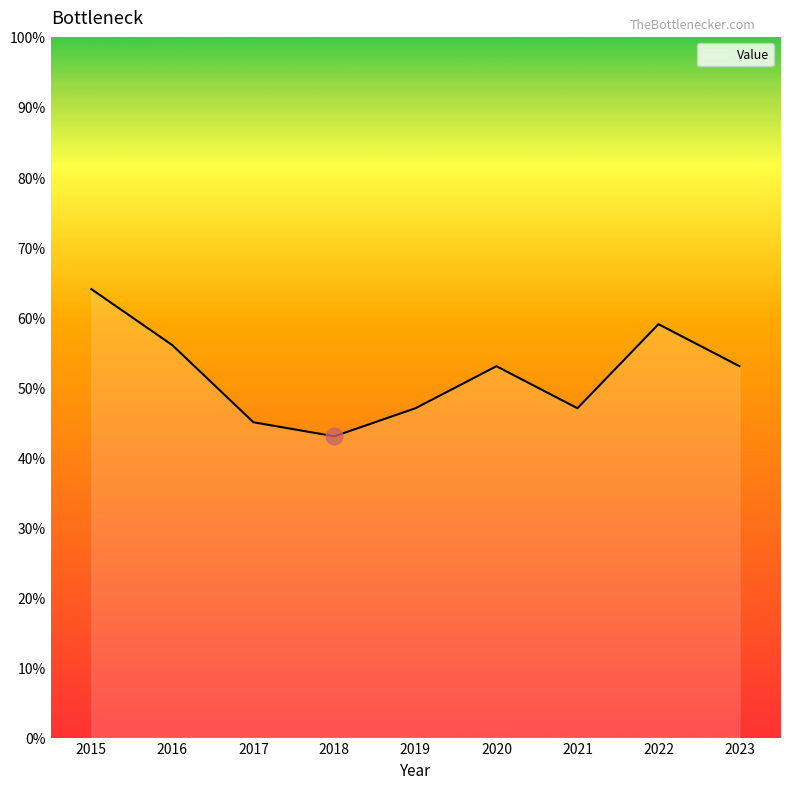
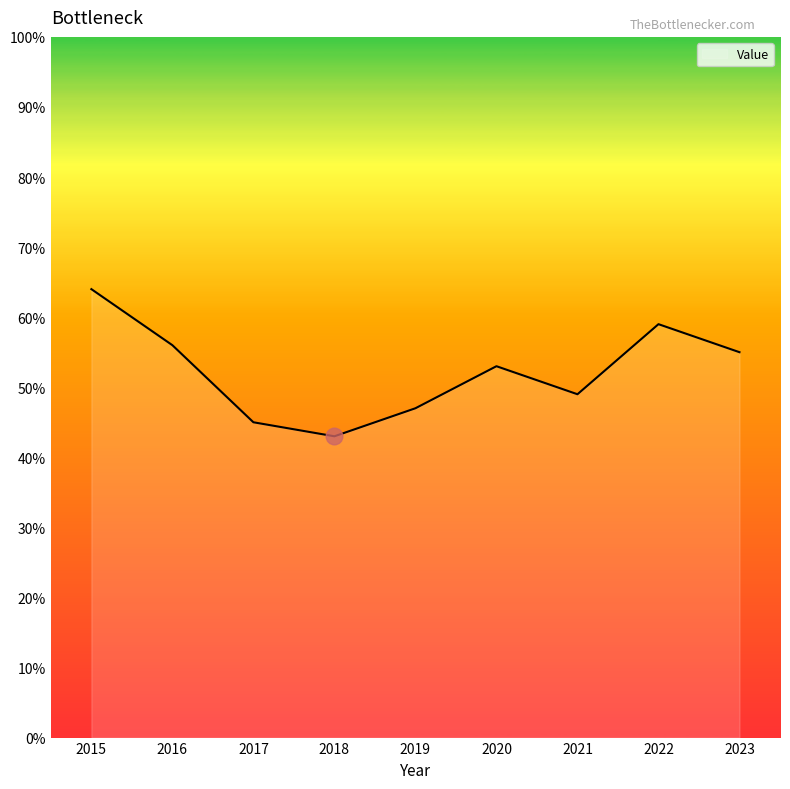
Value, 2021: 47% -> 49%
Value, 2023: 53% -> 55%
